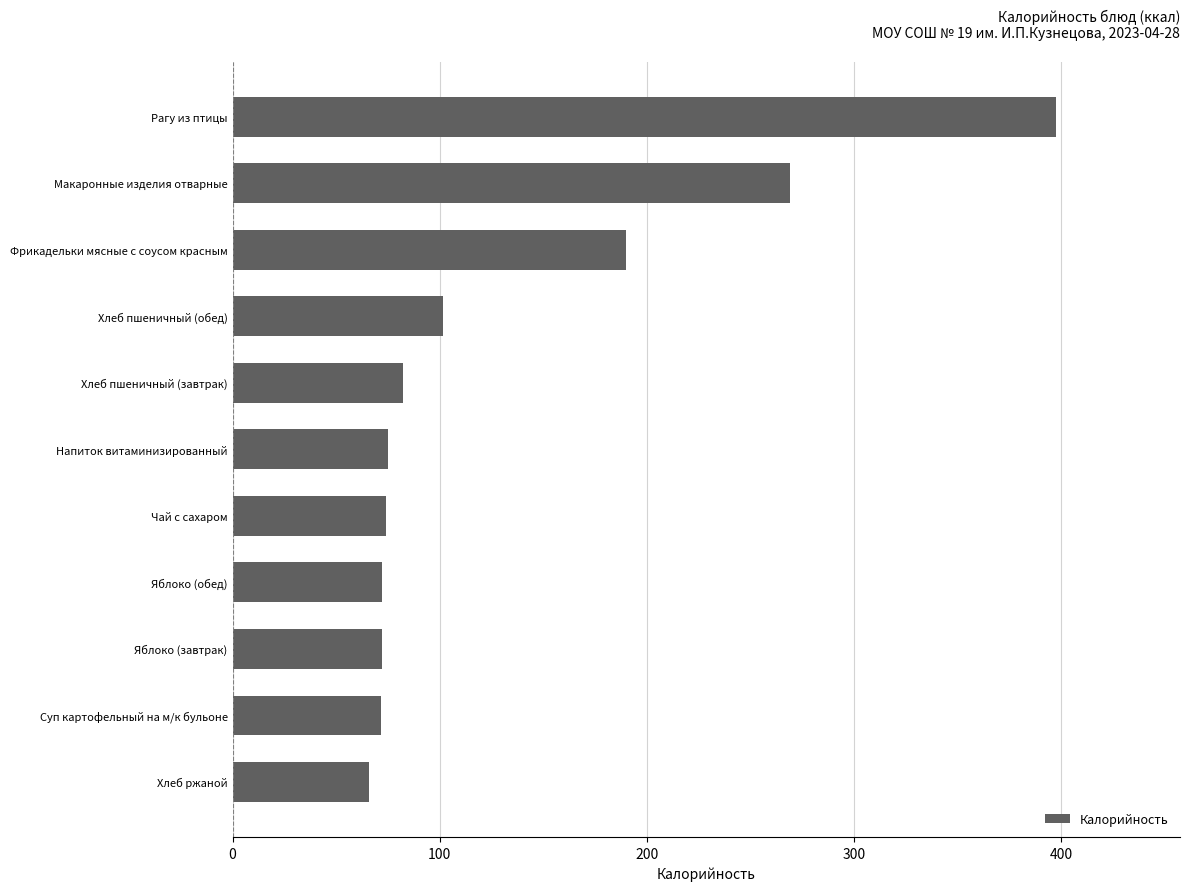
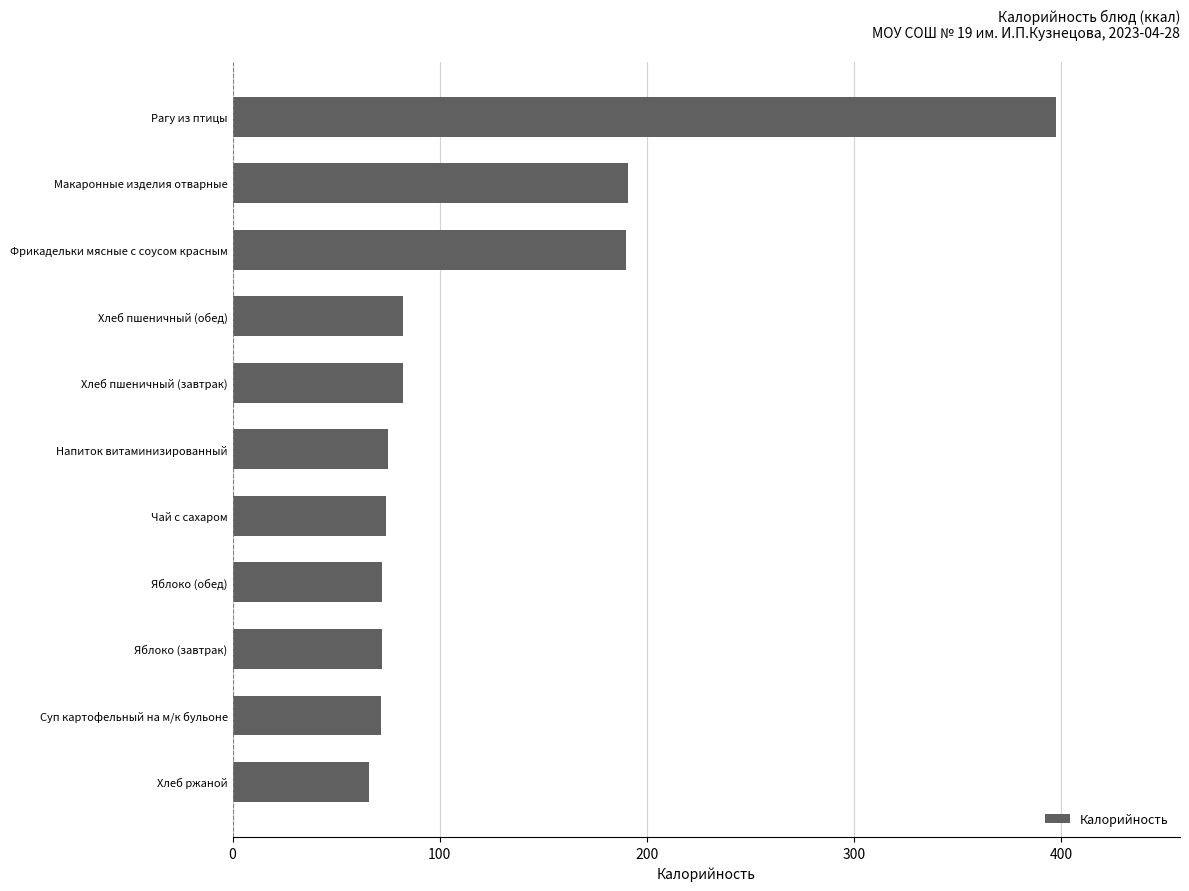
Макаронные изделия отварные: 269 -> 191
Хлеб пшеничный (обед): 102 -> 82
